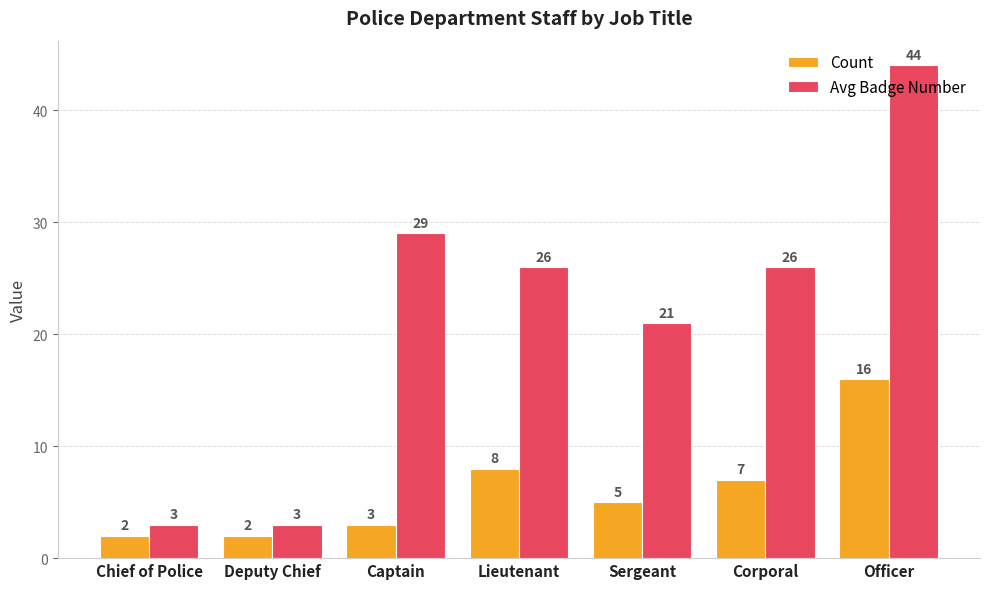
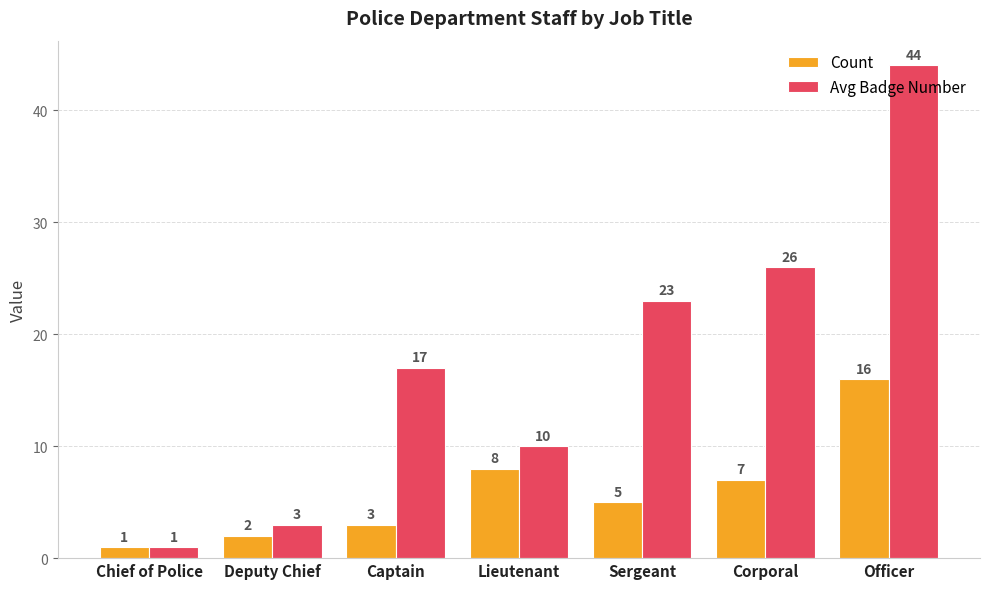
Count, Chief of Police: 2 -> 1
Avg Badge Number, Chief of Police: 3 -> 1
Avg Badge Number, Captain: 29 -> 17
Avg Badge Number, Lieutenant: 26 -> 10
Avg Badge Number, Sergeant: 21 -> 23
